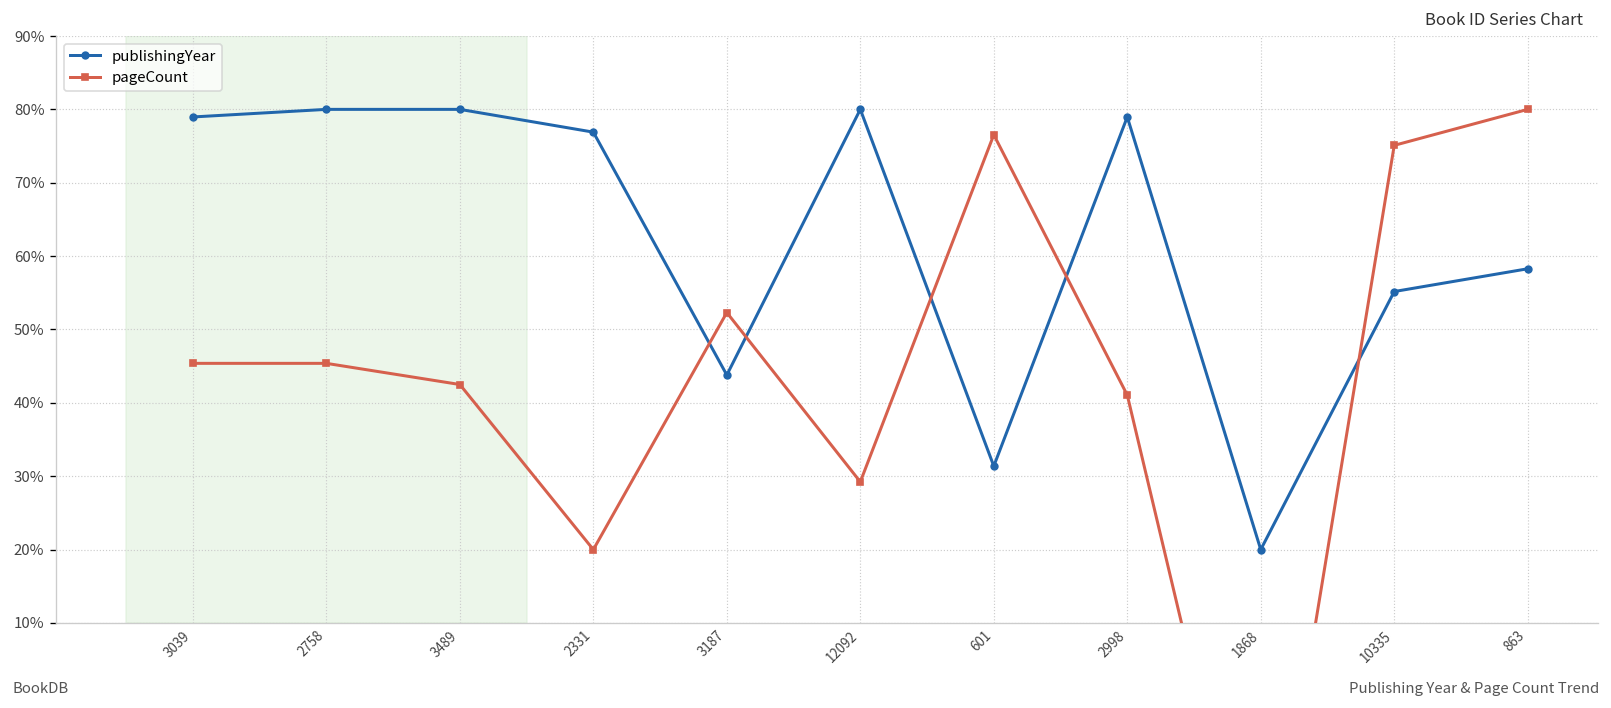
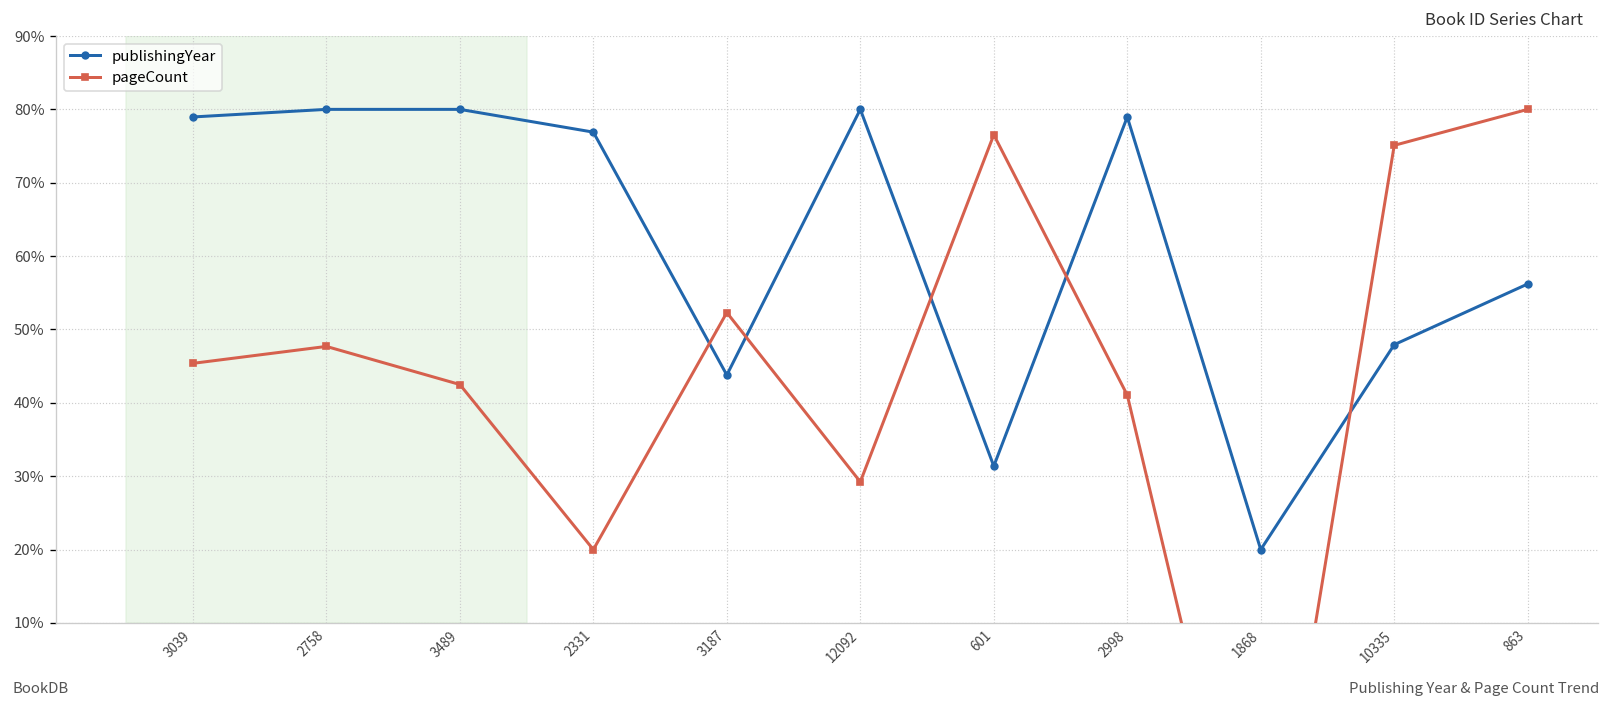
pageCount, 2758: 45% -> 48%
publishingYear, 10335: 55% -> 48%
publishingYear, 863: 58% -> 56%
